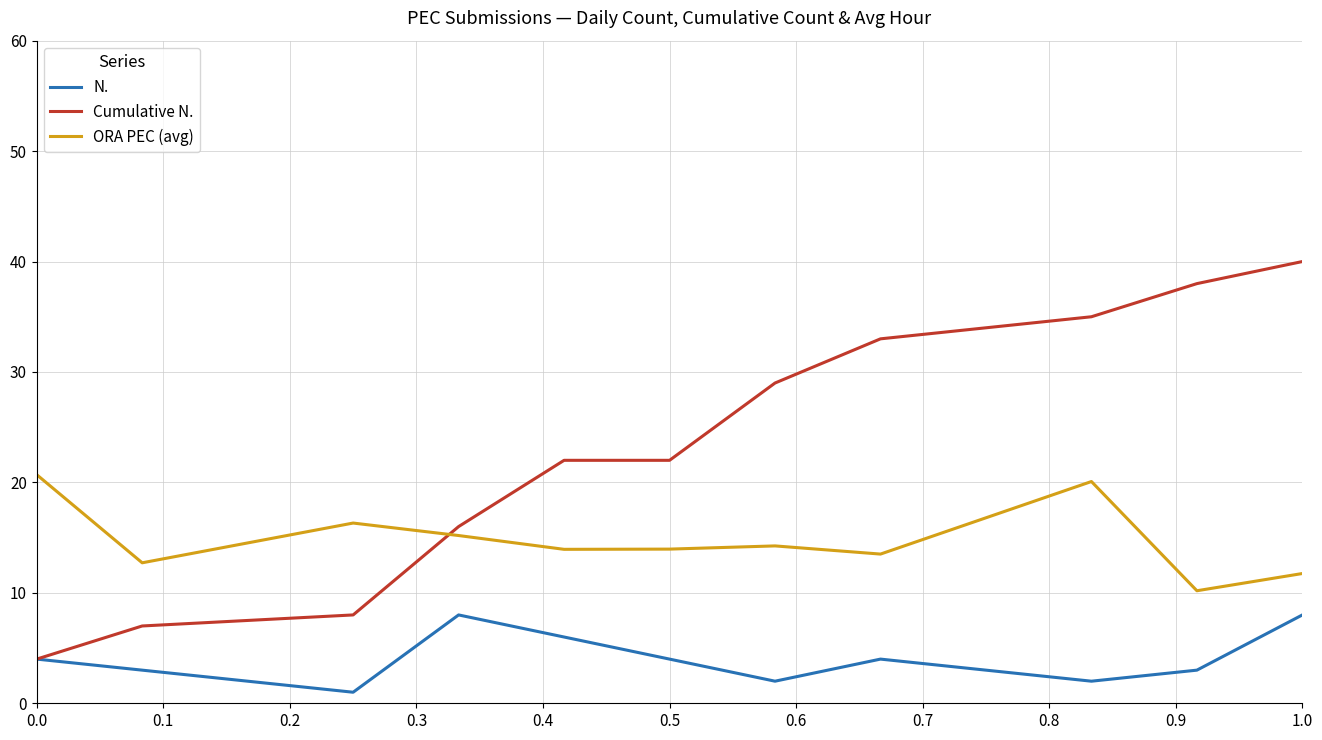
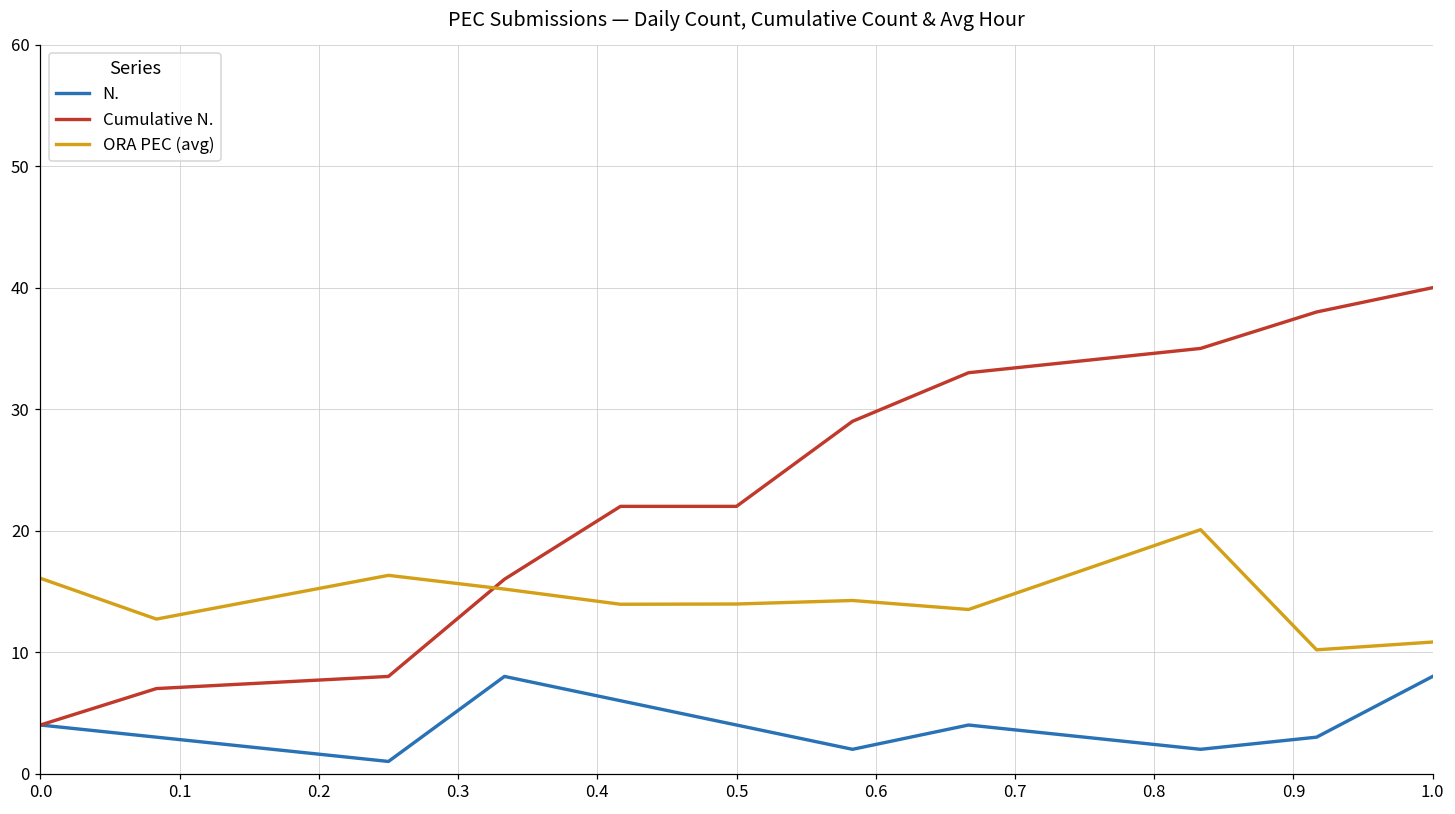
ORA PEC (avg), 0.0: 20.7 -> 16.1
ORA PEC (avg), 1.0: 11.8 -> 10.8
